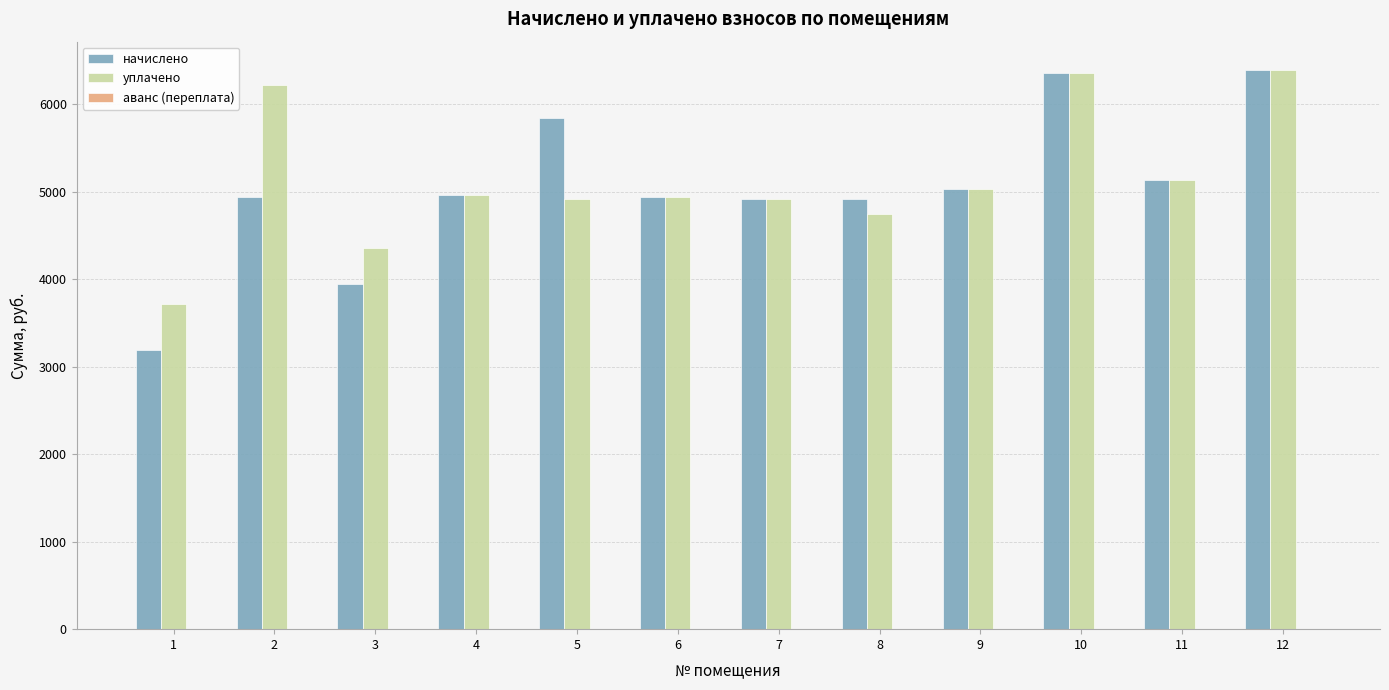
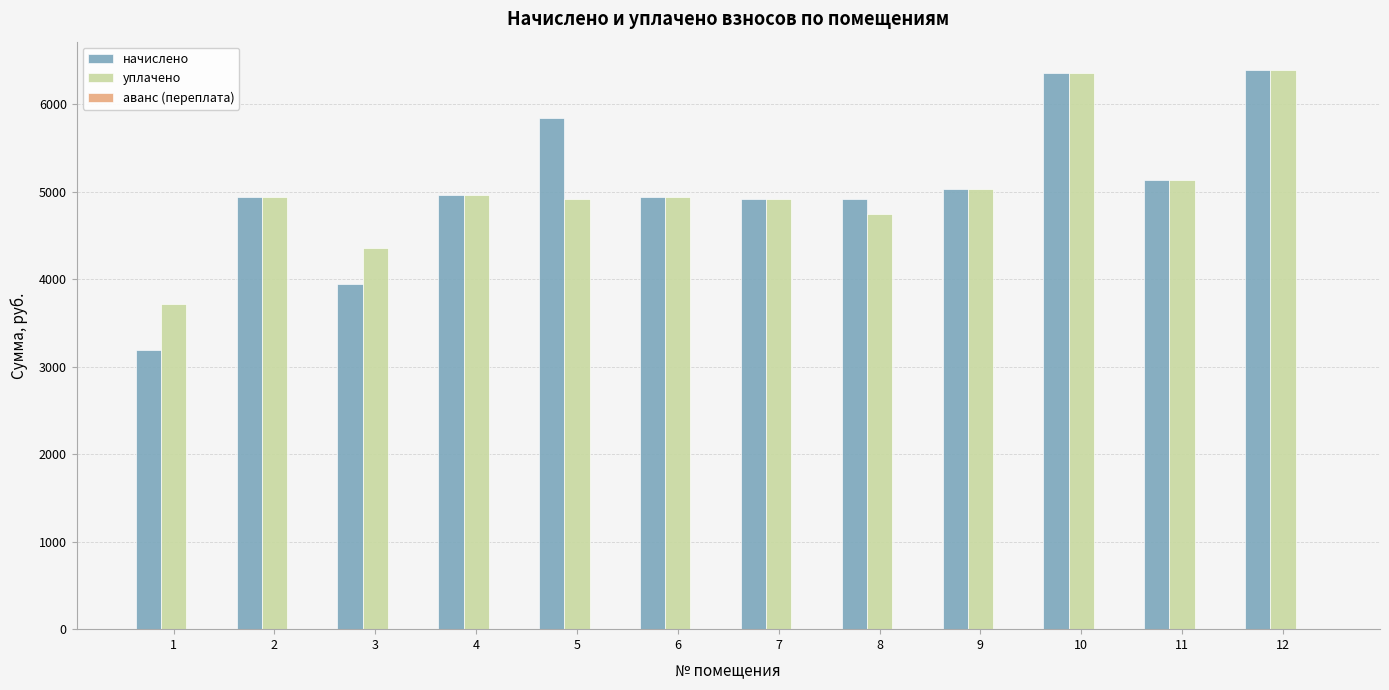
уплачено, 2: 6200 -> 4900
